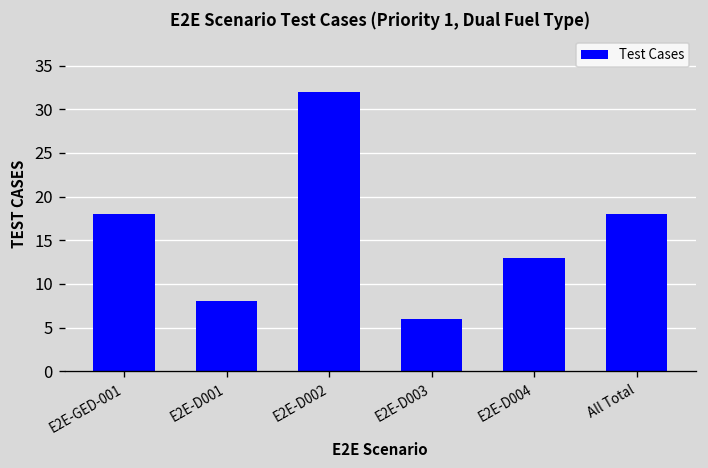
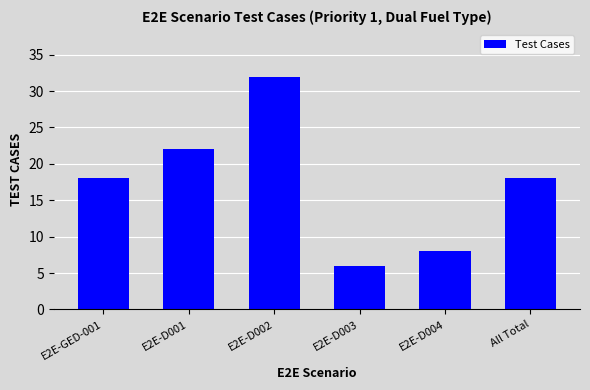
E2E-D001: 8 -> 22
E2E-D004: 13 -> 8
